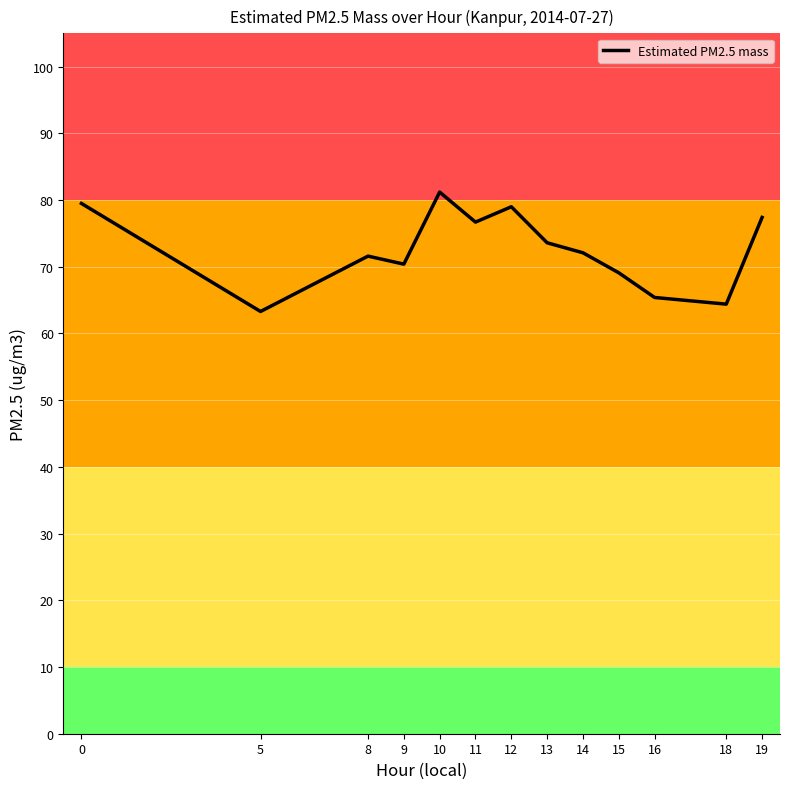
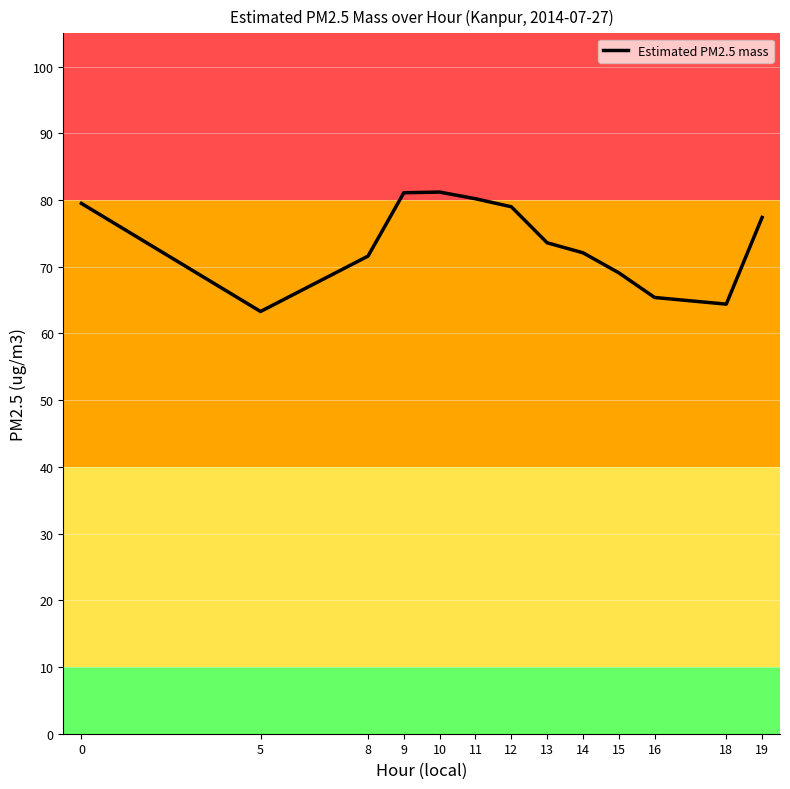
9: 70 -> 81
11: 77 -> 80
